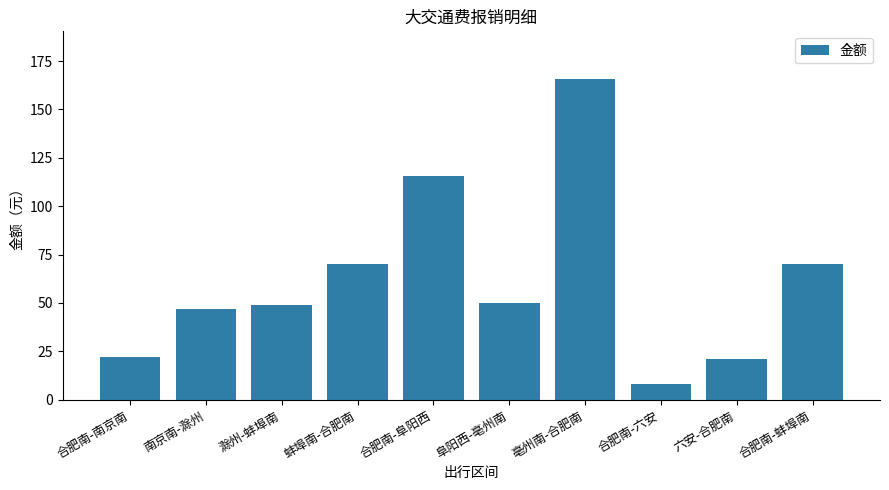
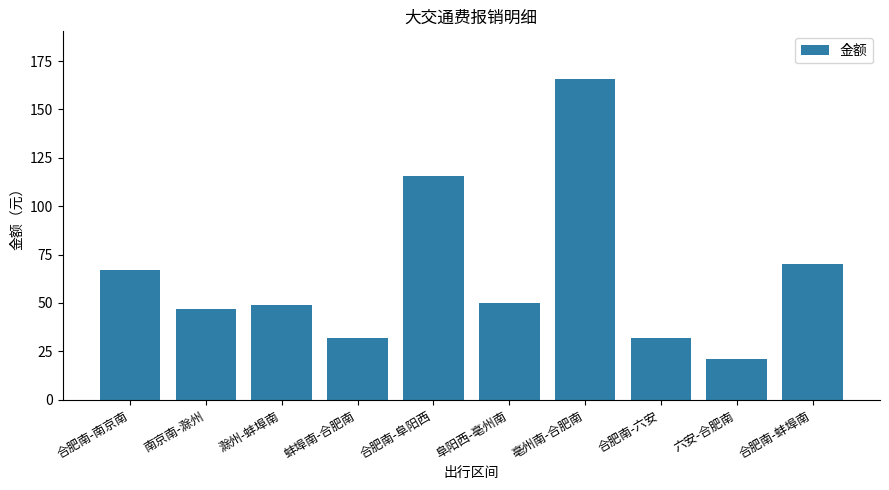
合肥南-南京南: 22 -> 67
蚌埠南-合肥南: 70 -> 32
合肥南-六安: 8 -> 32
